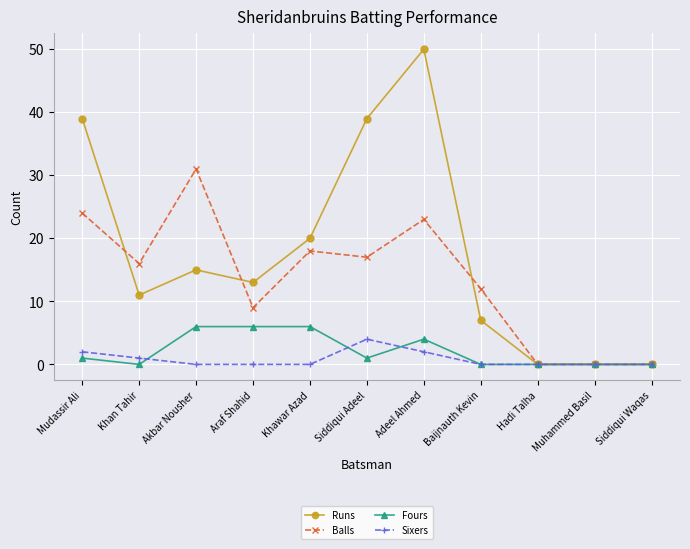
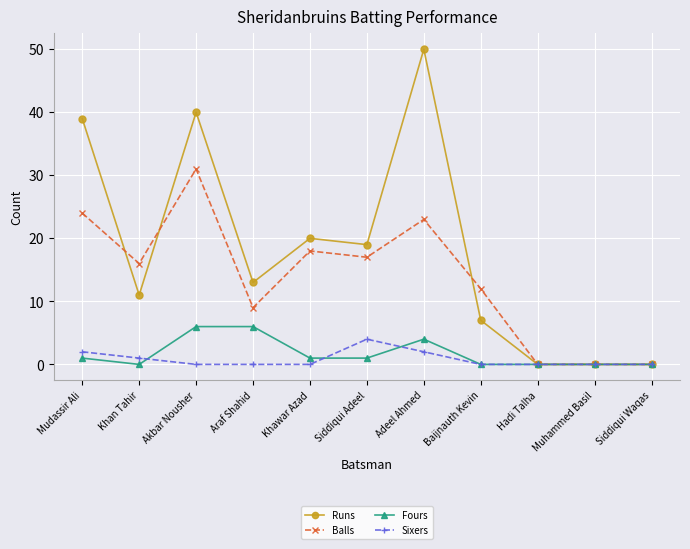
Runs, Akbar Nousher: 15 -> 40
Fours, Khawar Azad: 6 -> 1
Runs, Siddiqui Adeel: 39 -> 19
